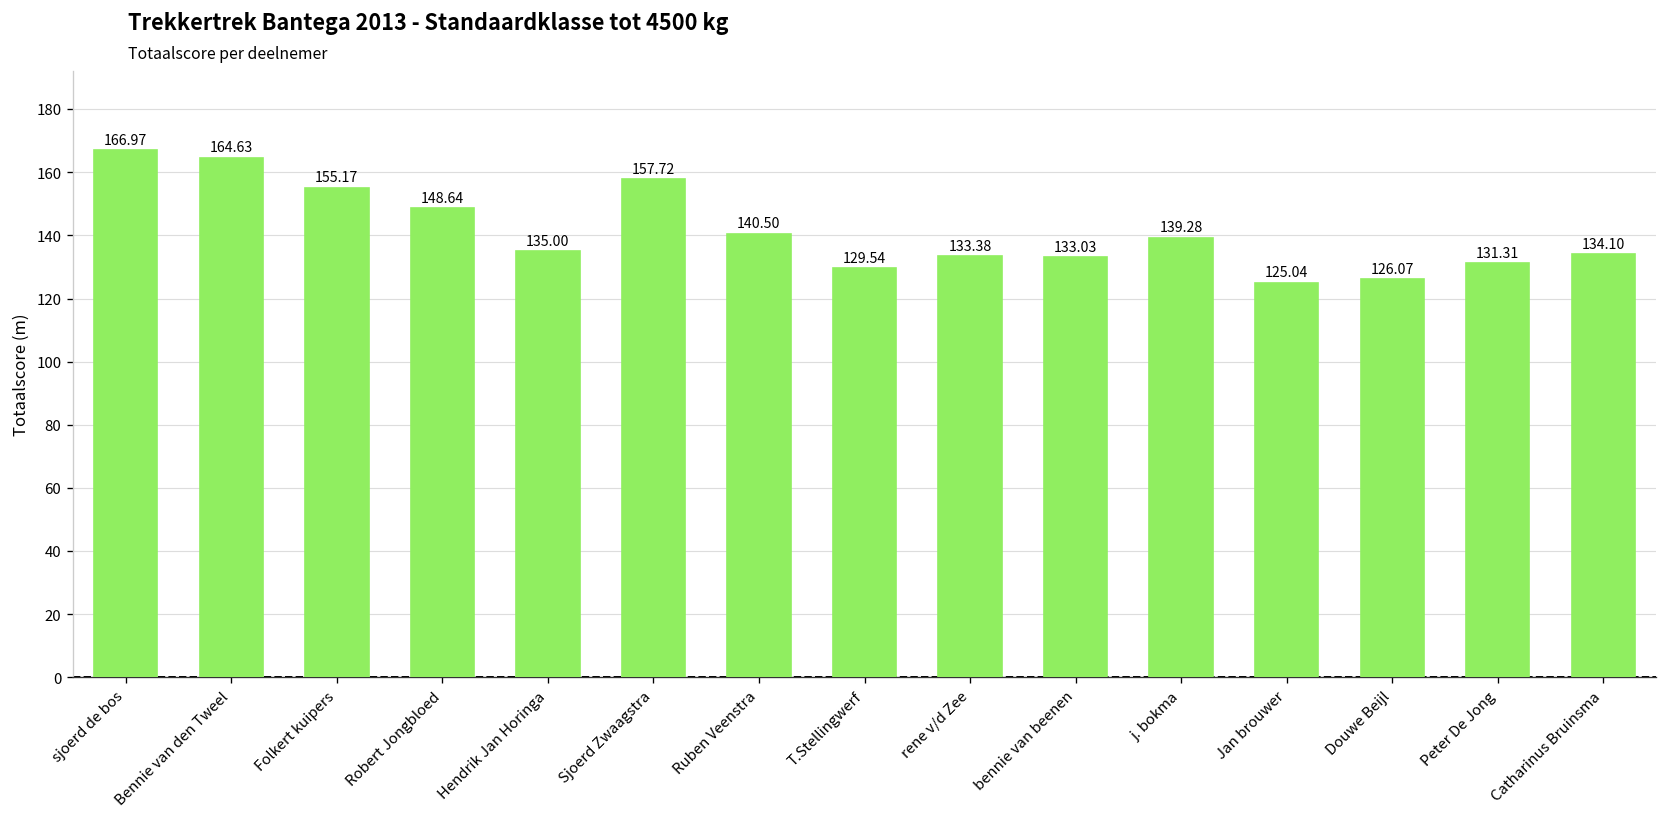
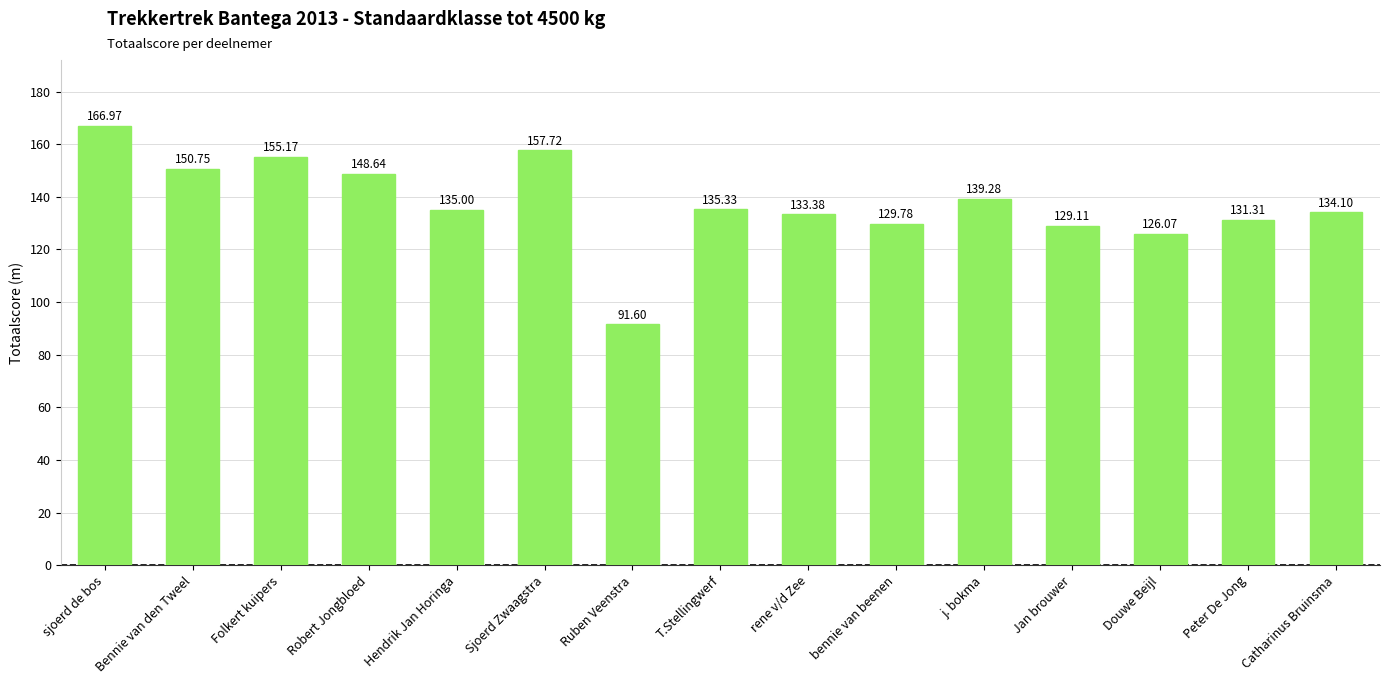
Bennie van den Tweel: 164.63 -> 150.75
Ruben Veenstra: 140.50 -> 91.60
T.Stellingwerf: 129.54 -> 135.33
bennie van beenen: 133.03 -> 129.78
Jan brouwer: 125.04 -> 129.11
